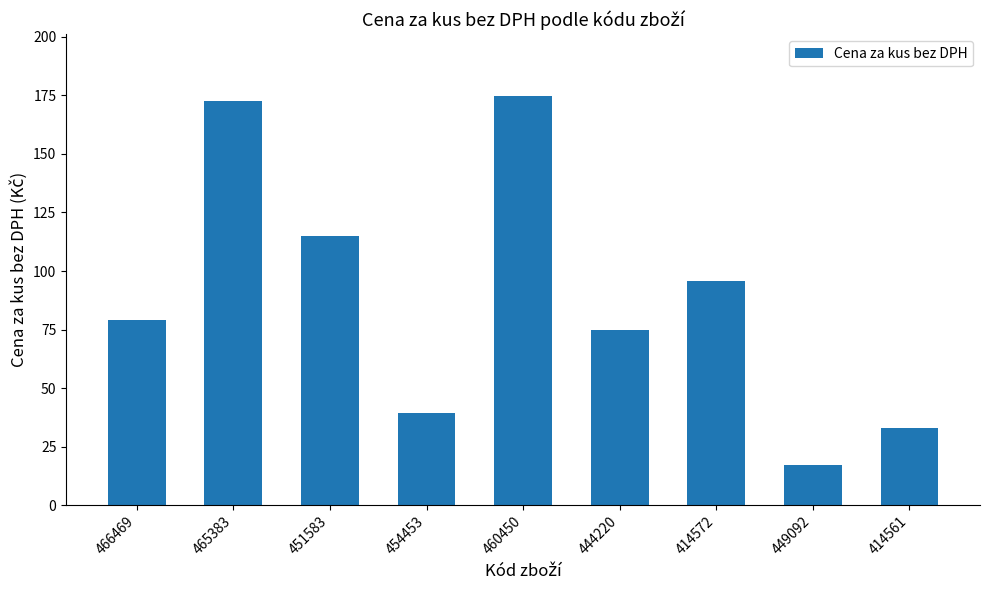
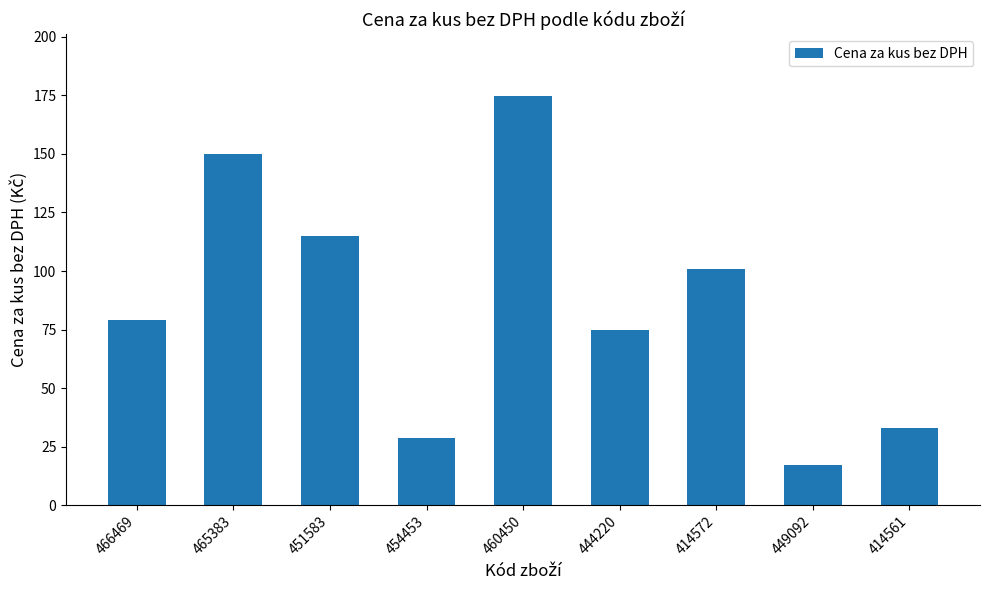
465383: 173 -> 150
454453: 40 -> 29
414572: 96 -> 101
